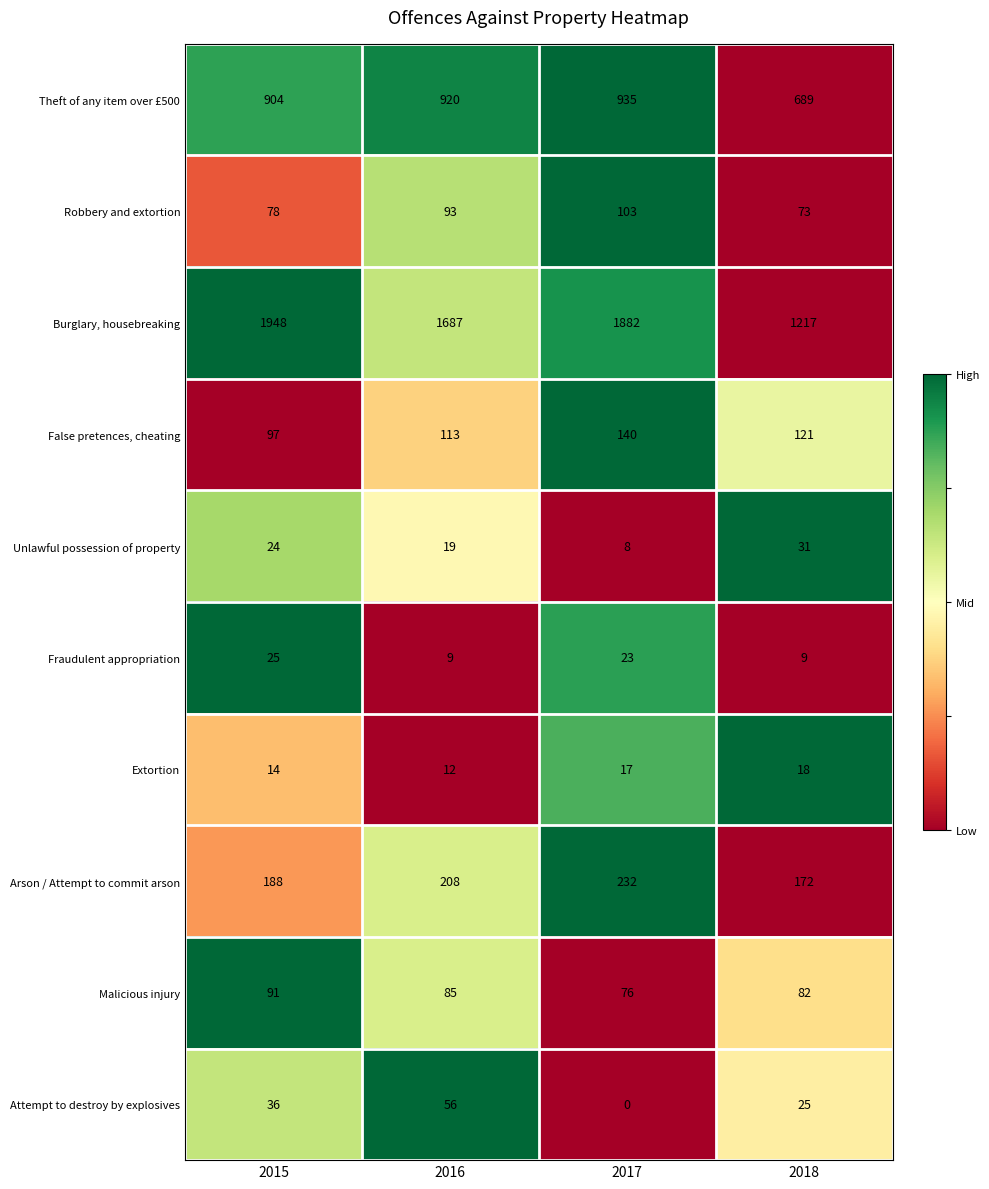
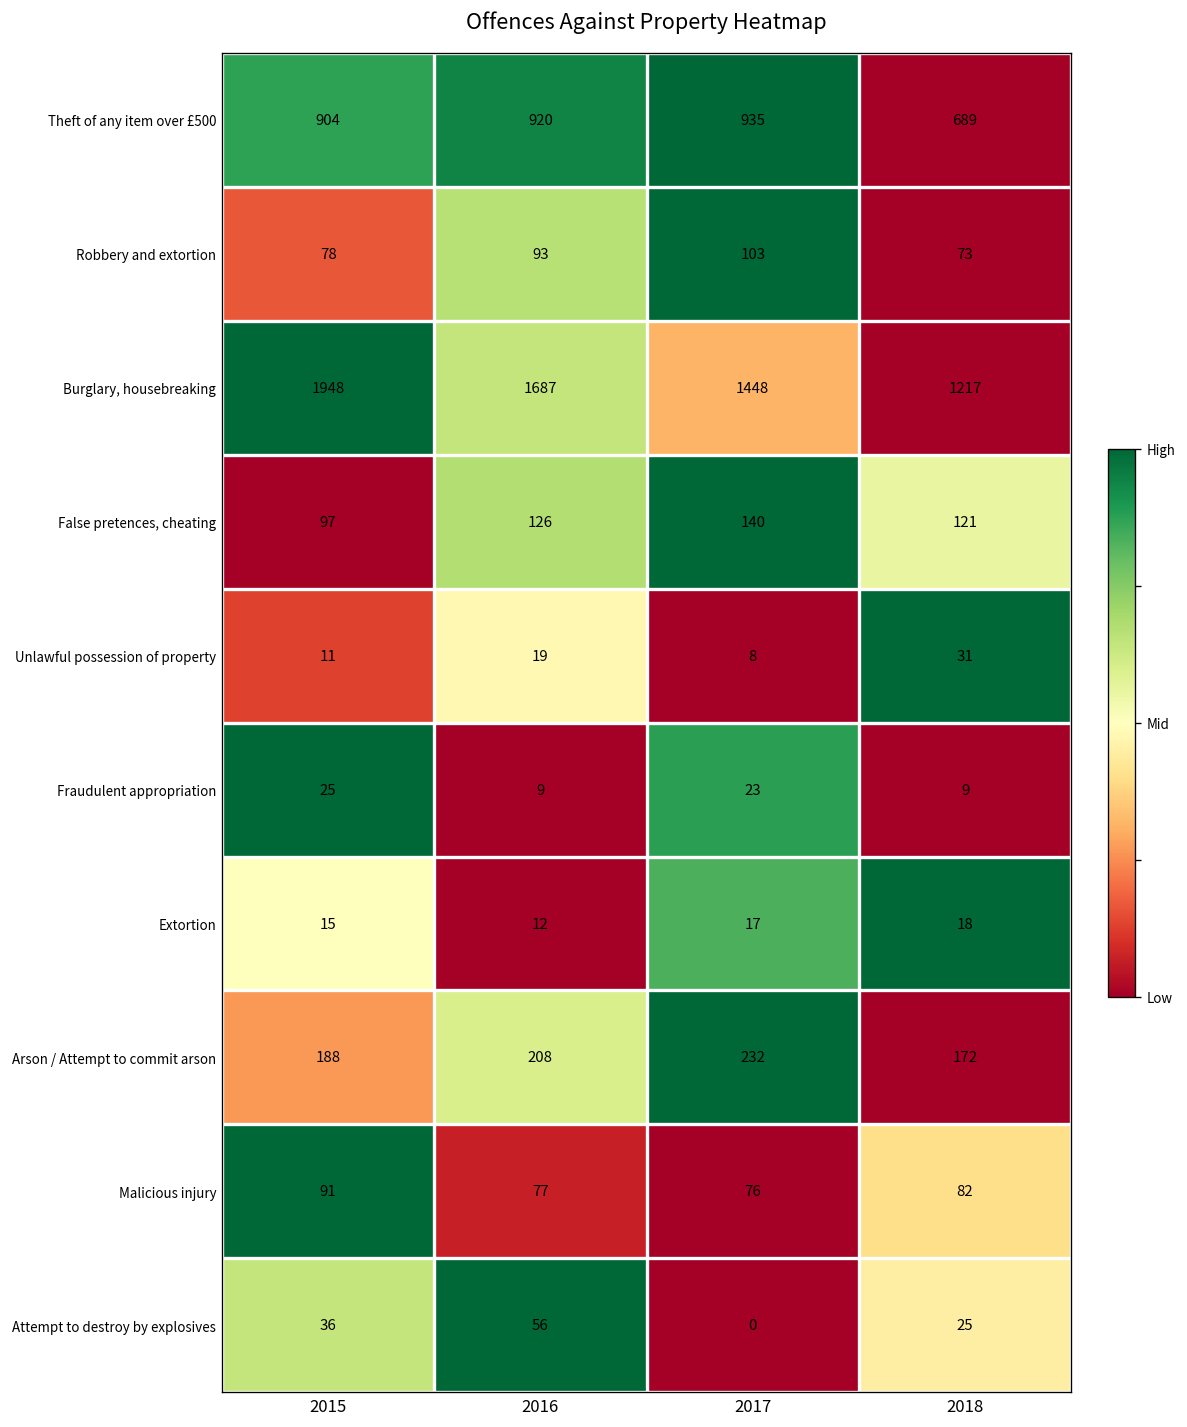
Burglary, housebreaking, 2017: 1882 -> 1448
False pretences, cheating, 2016: 113 -> 126
Unlawful possession of property, 2015: 24 -> 11
Extortion, 2015: 14 -> 15
Malicious injury, 2016: 85 -> 77
